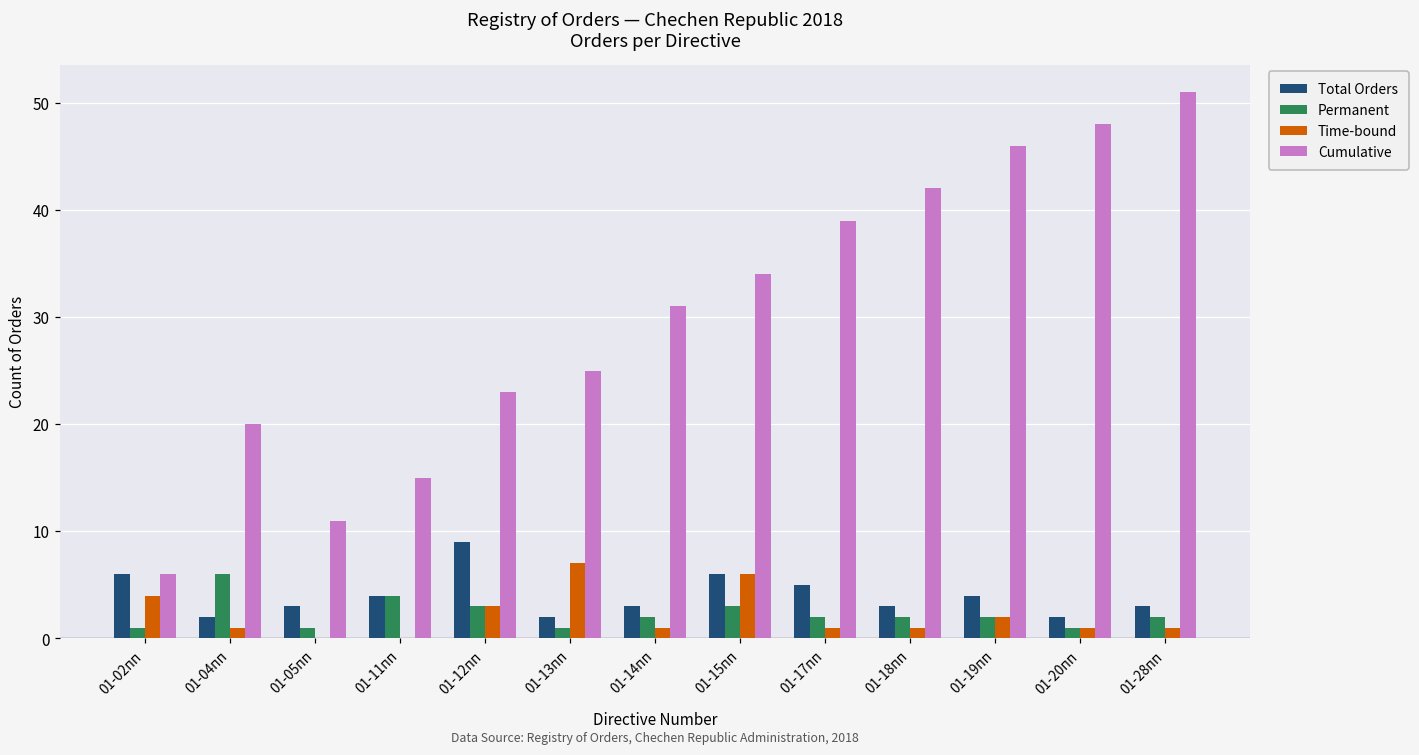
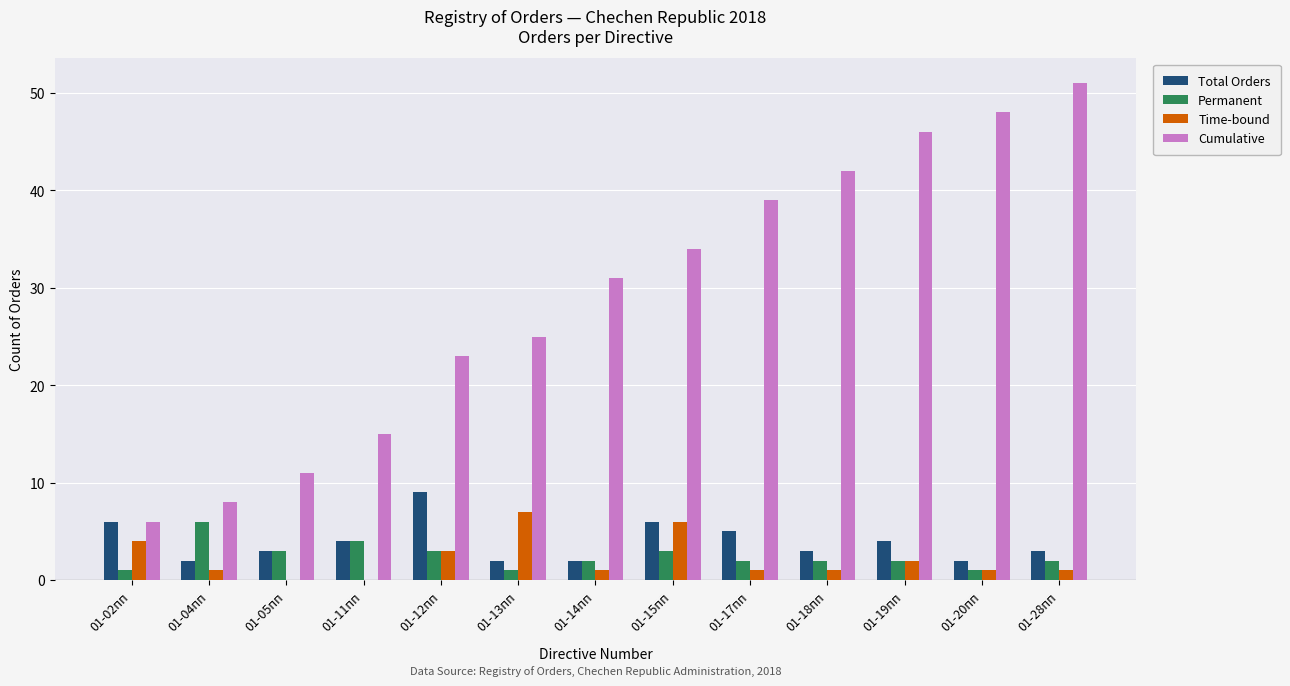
Cumulative, 01-04пп: 20 -> 8
Permanent, 01-05пп: 1 -> 3
Total Orders, 01-14пп: 3 -> 2
